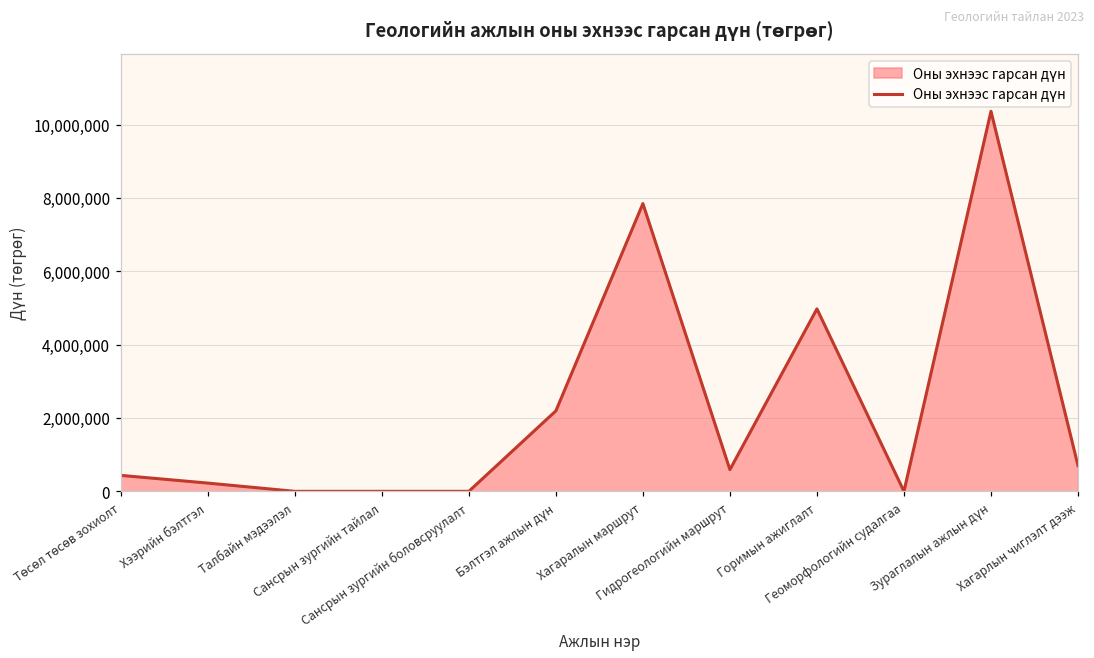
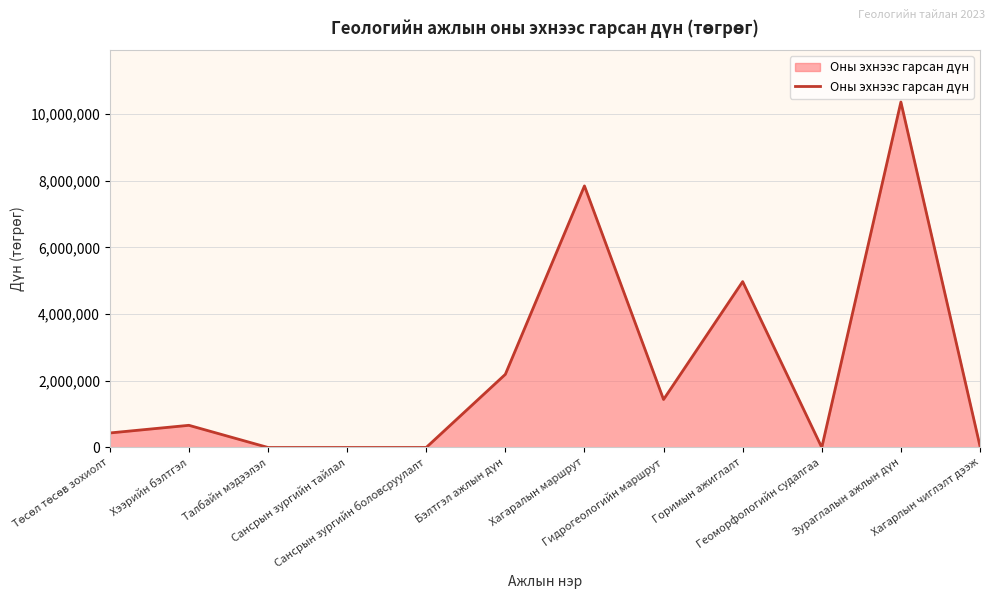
Хээрийн бэлтгэл: 200,000 -> 700,000
Гидрогеологийн маршрут: 600,000 -> 1,400,000
Хагарлын чиглэлт дээж: 700,000 -> 0
